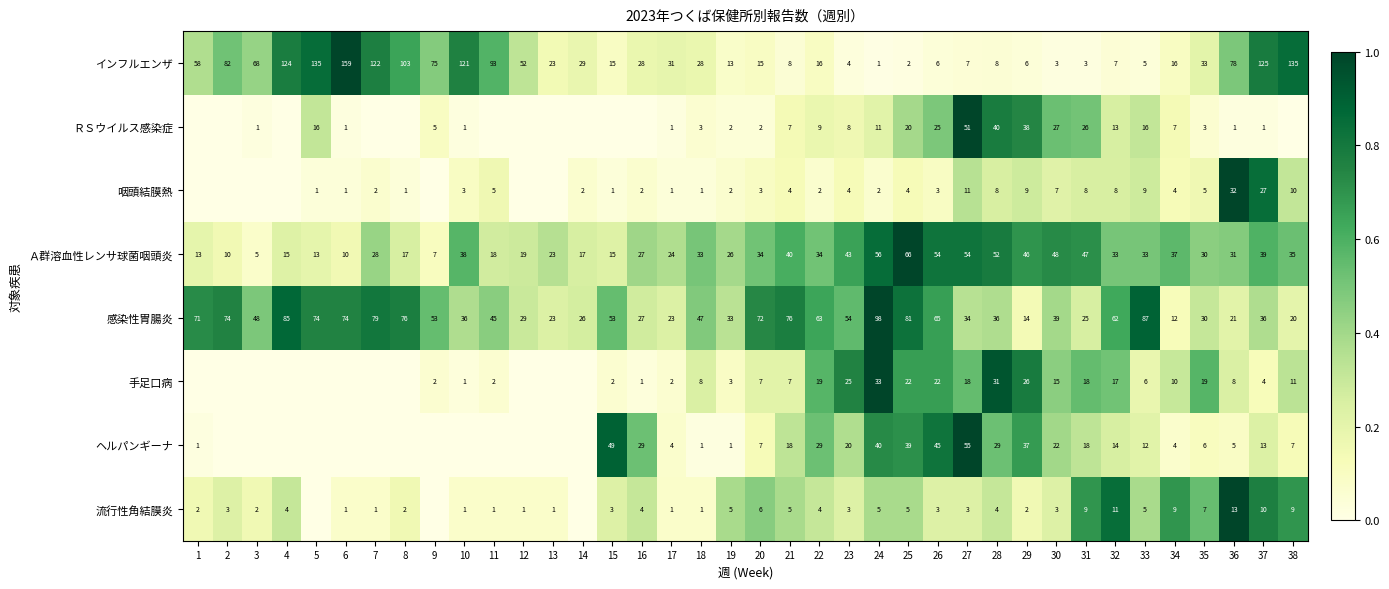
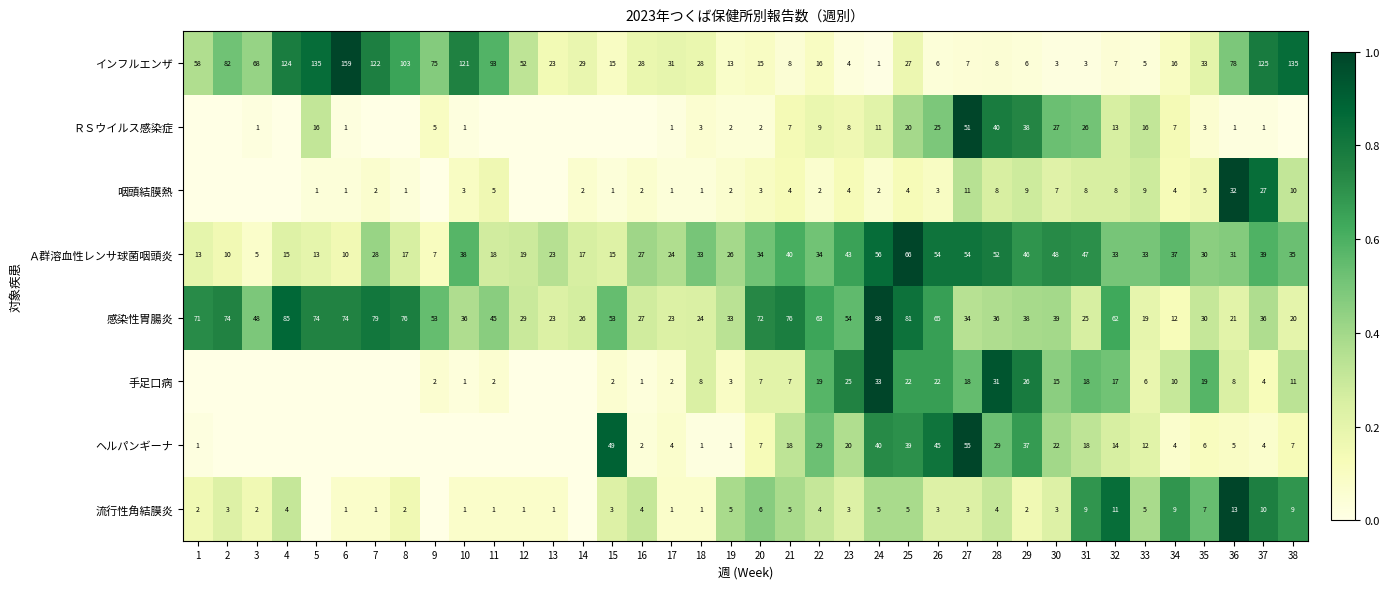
インフルエンザ, 25: 2 -> 27
感染性胃腸炎, 18: 47 -> 24
感染性胃腸炎, 29: 14 -> 38
感染性胃腸炎, 33: 87 -> 19
ヘルパンギーナ, 16: 29 -> 2
ヘルパンギーナ, 37: 13 -> 4
